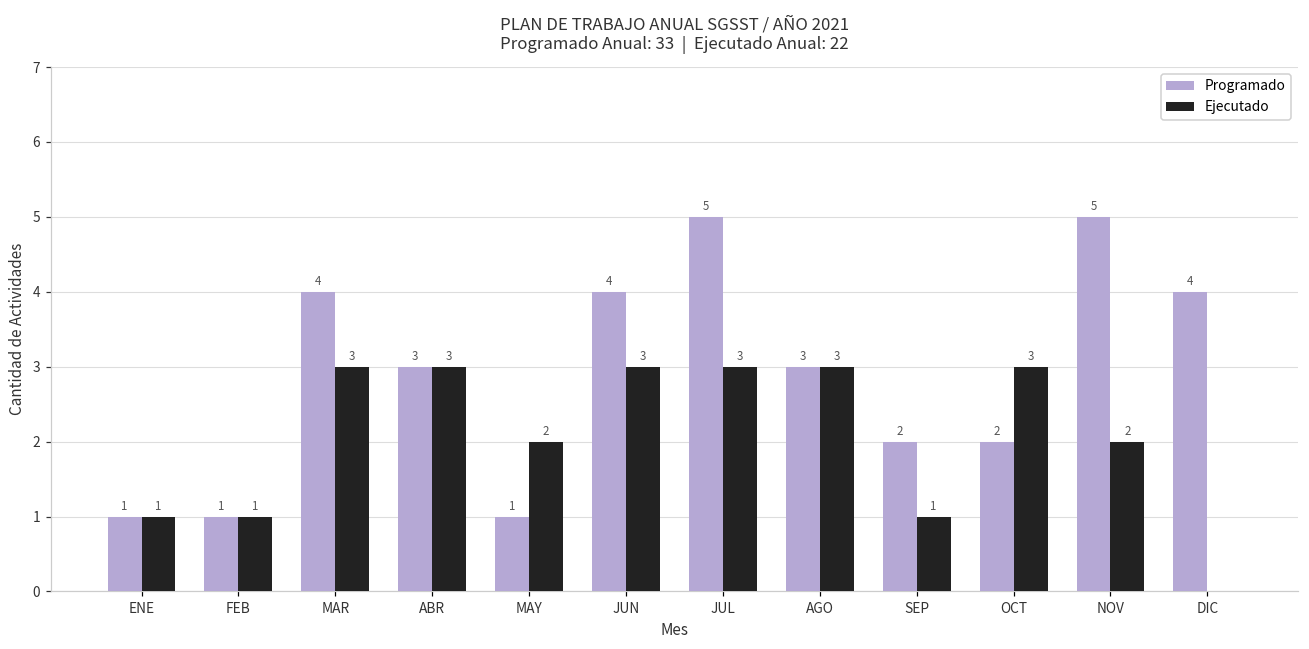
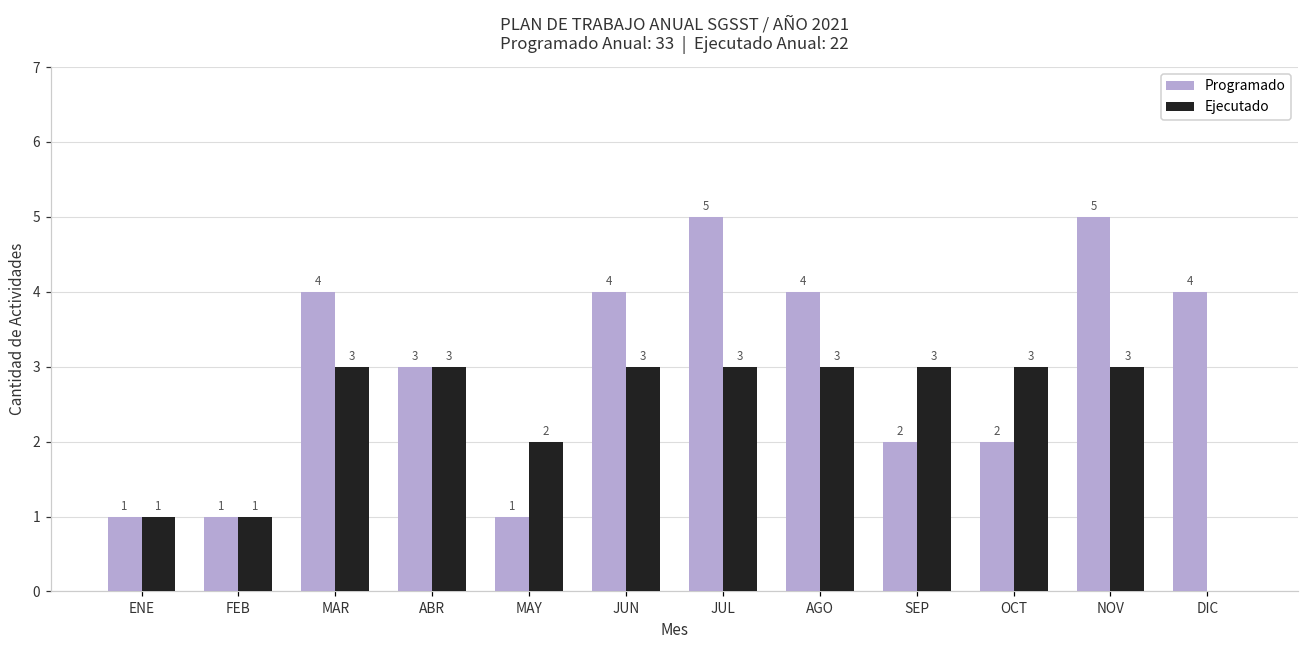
Programado, AGO: 3 -> 4
Ejecutado, SEP: 1 -> 3
Ejecutado, NOV: 2 -> 3
